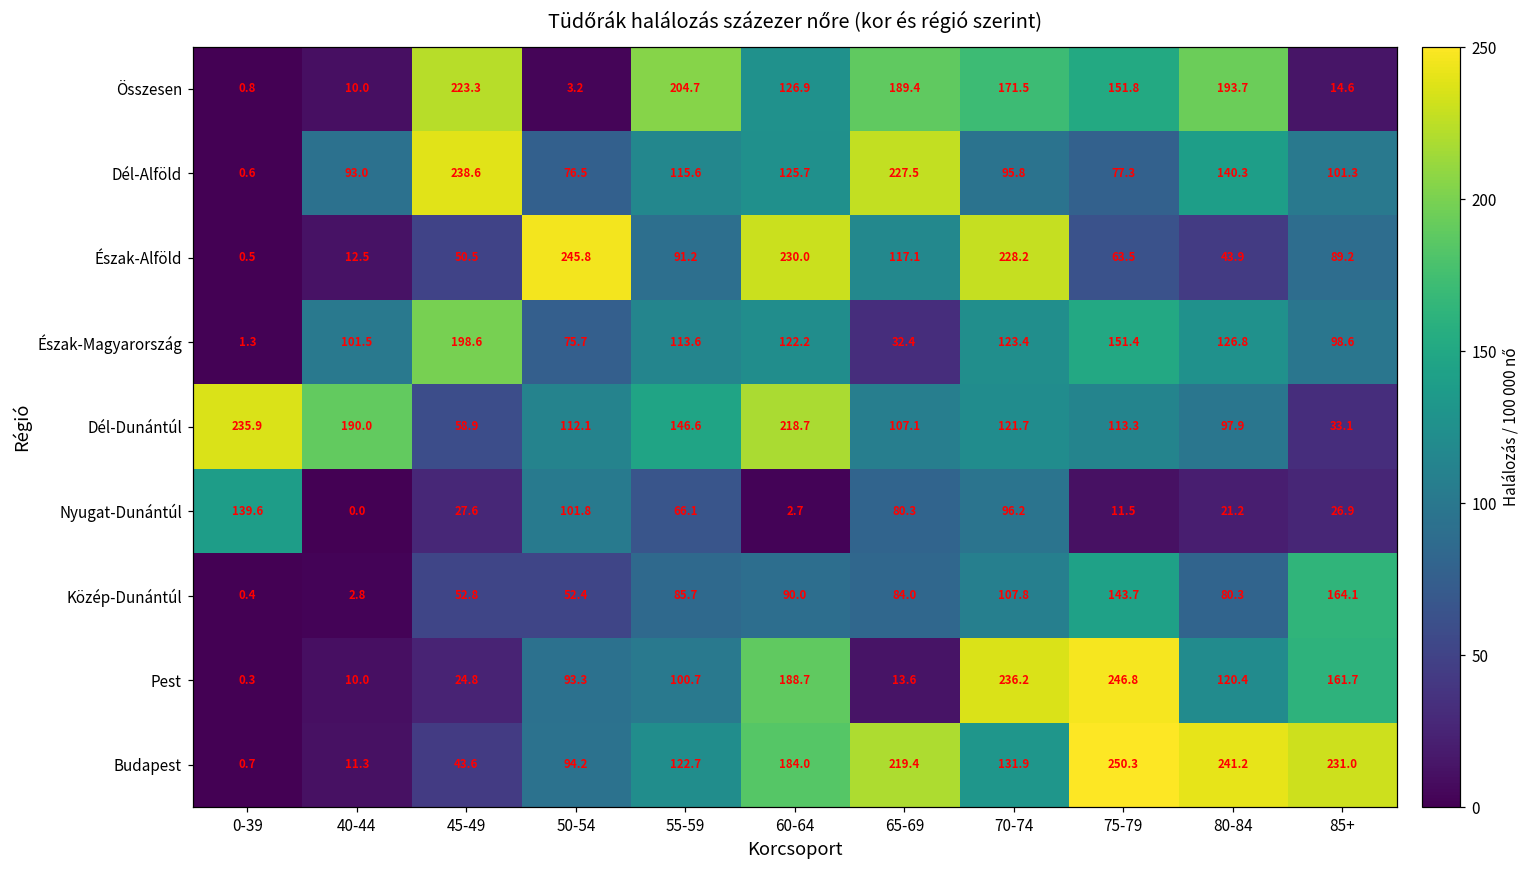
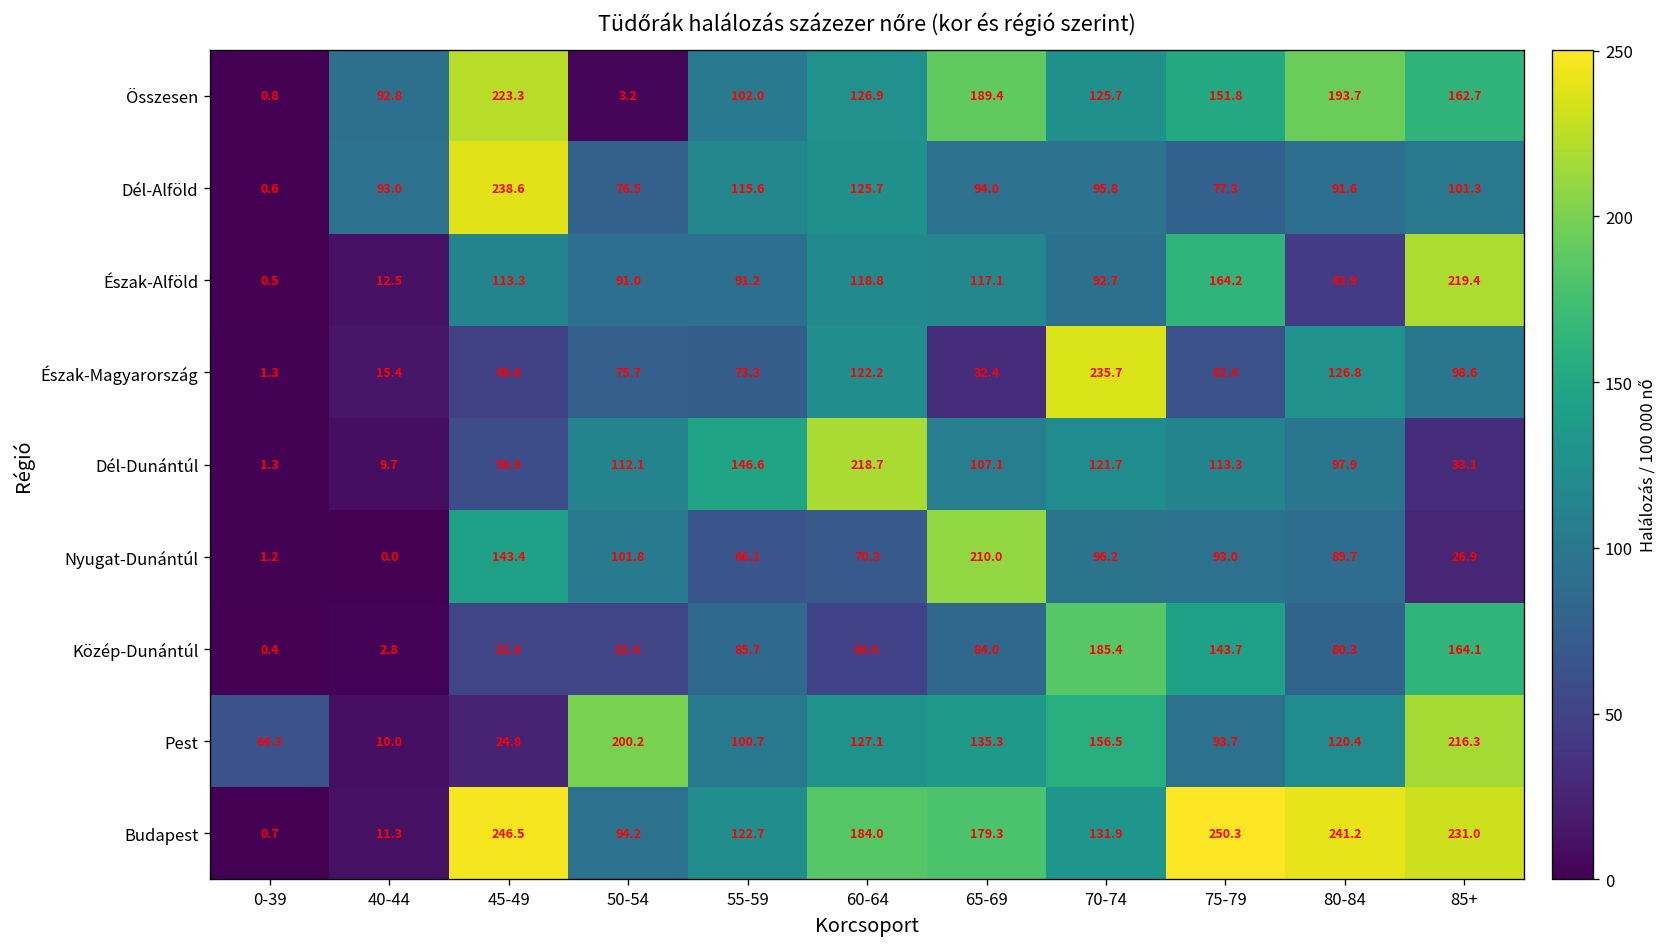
Összesen, 40-44: 10.0 -> 92.8
Összesen, 55-59: 204.7 -> 102.0
Összesen, 70-74: 171.5 -> 125.7
Összesen, 85+: 14.6 -> 162.7
Dél-Alföld, 65-69: 227.5 -> 94.0
Dél-Alföld, 80-84: 140.3 -> 91.6
Észak-Alföld, 45-49: 50.5 -> 113.3
Észak-Alföld, 50-54: 245.8 -> 91.0
Észak-Alföld, 60-64: 230.0 -> 118.8
Észak-Alföld, 70-74: 228.2 -> 92.7
Észak-Alföld, 75-79: 63.5 -> 164.2
Észak-Alföld, 85+: 89.2 -> 219.4
Észak-Magyarország, 40-44: 101.5 -> 15.4
Észak-Magyarország, 45-49: 198.6 -> 48.6
Észak-Magyarország, 55-59: 113.6 -> 73.3
Észak-Magyarország, 70-74: 123.4 -> 235.7
Észak-Magyarország, 75-79: 151.4 -> 62.4
Dél-Dunántúl, 0-39: 235.9 -> 1.3
Dél-Dunántúl, 40-44: 190.0 -> 9.7
Nyugat-Dunántúl, 0-39: 139.6 -> 1.2
Nyugat-Dunántúl, 45-49: 27.6 -> 143.4
Nyugat-Dunántúl, 60-64: 2.7 -> 70.3
Nyugat-Dunántúl, 65-69: 80.3 -> 210.0
Nyugat-Dunántúl, 75-79: 11.5 -> 93.0
Nyugat-Dunántúl, 80-84: 21.2 -> 89.7
Közép-Dunántúl, 60-64: 90.0 -> 50.0
Közép-Dunántúl, 70-74: 107.8 -> 185.4
Pest, 0-39: 0.3 -> 64.3
Pest, 50-54: 93.3 -> 200.2
Pest, 60-64: 188.7 -> 127.1
Pest, 65-69: 13.6 -> 135.3
Pest, 70-74: 236.2 -> 156.5
Pest, 75-79: 246.8 -> 93.7
Pest, 85+: 161.7 -> 216.3
Budapest, 45-49: 43.6 -> 246.5
Budapest, 65-69: 219.4 -> 179.3
